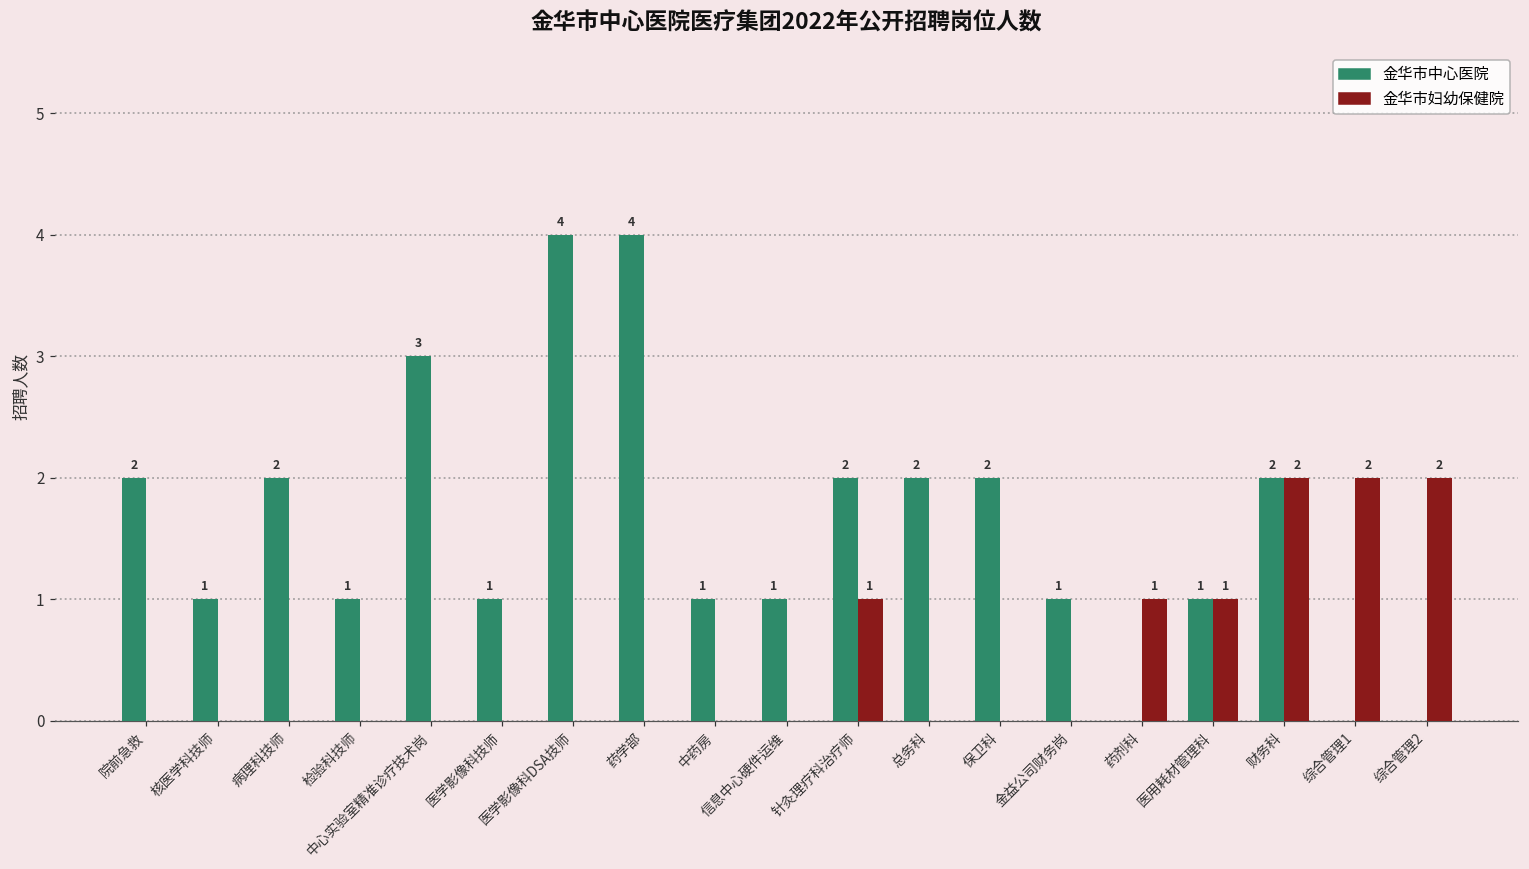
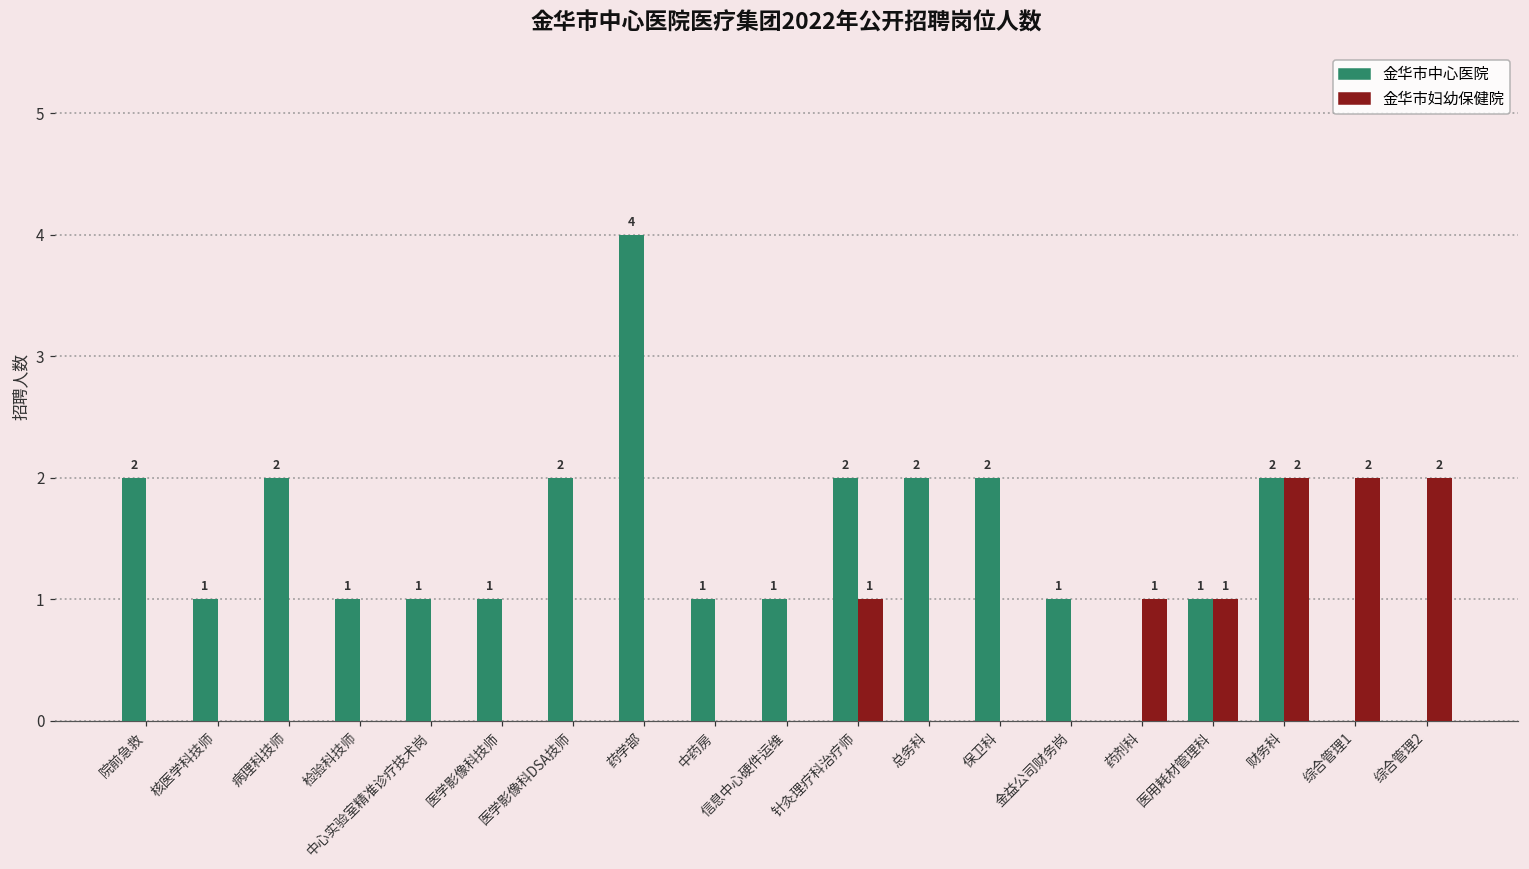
金华市中心医院, 中心实验室精准诊疗技术岗: 3 -> 1
金华市中心医院, 医学影像科DSA技师: 4 -> 2
